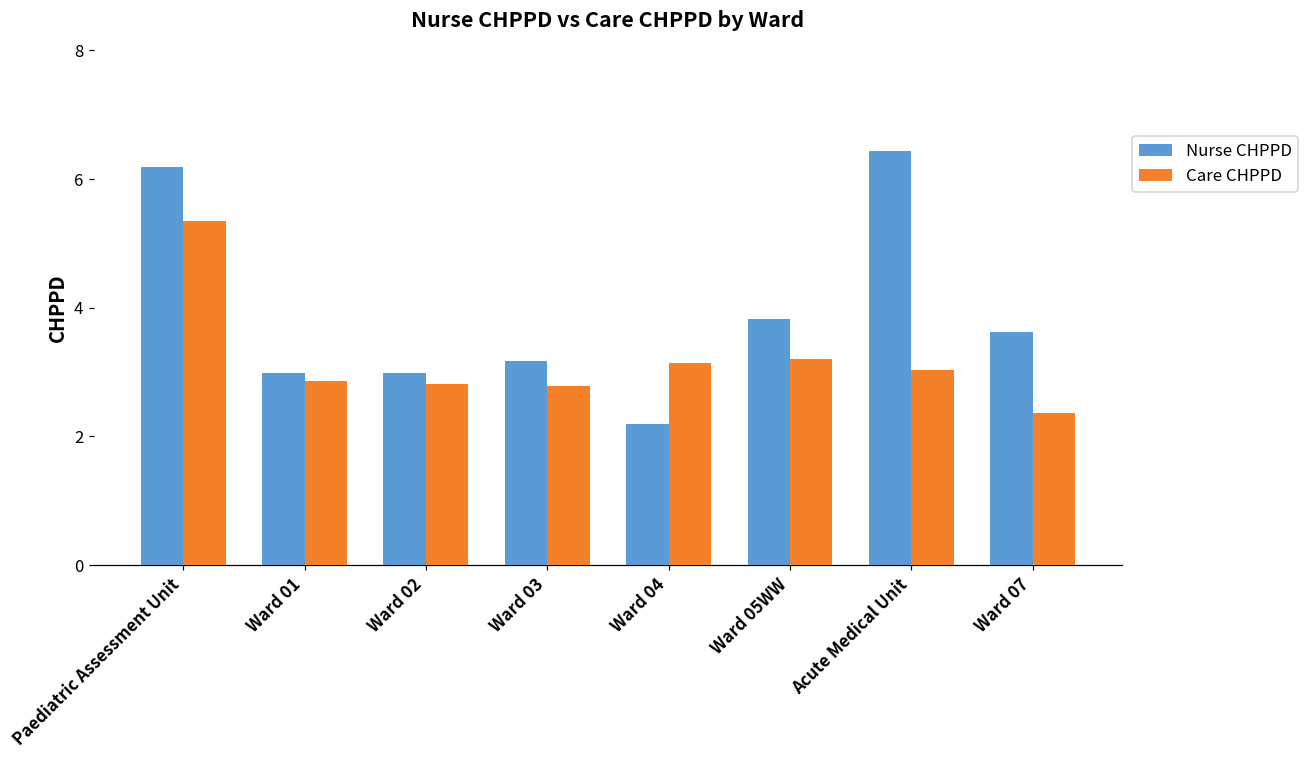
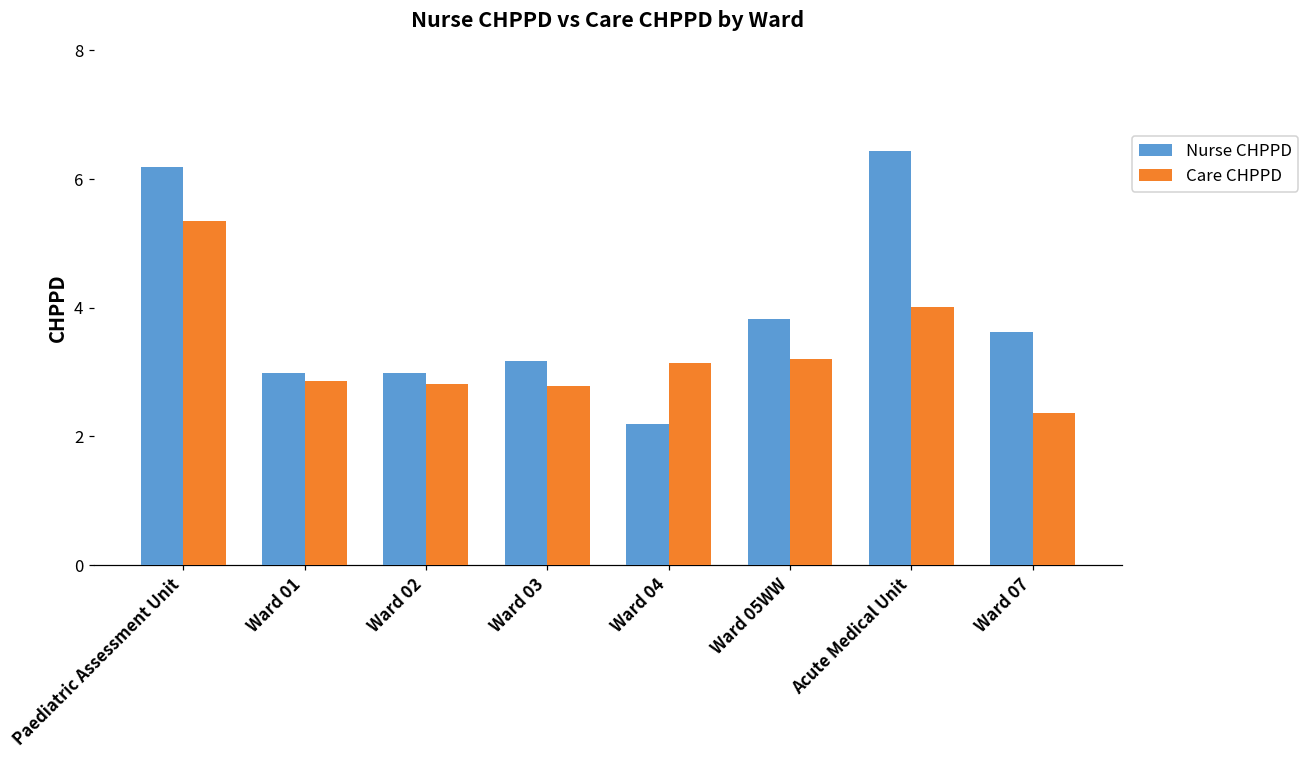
Care CHPPD, Acute Medical Unit: 3.0 -> 4.0
